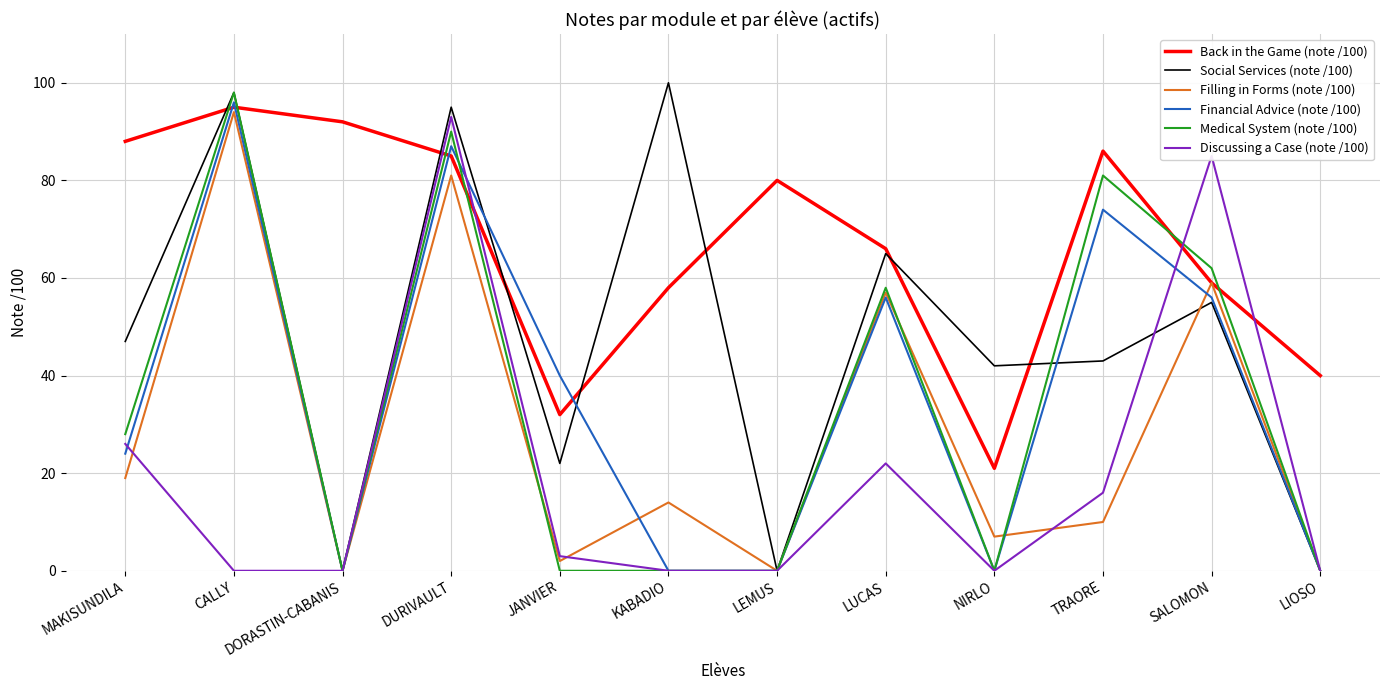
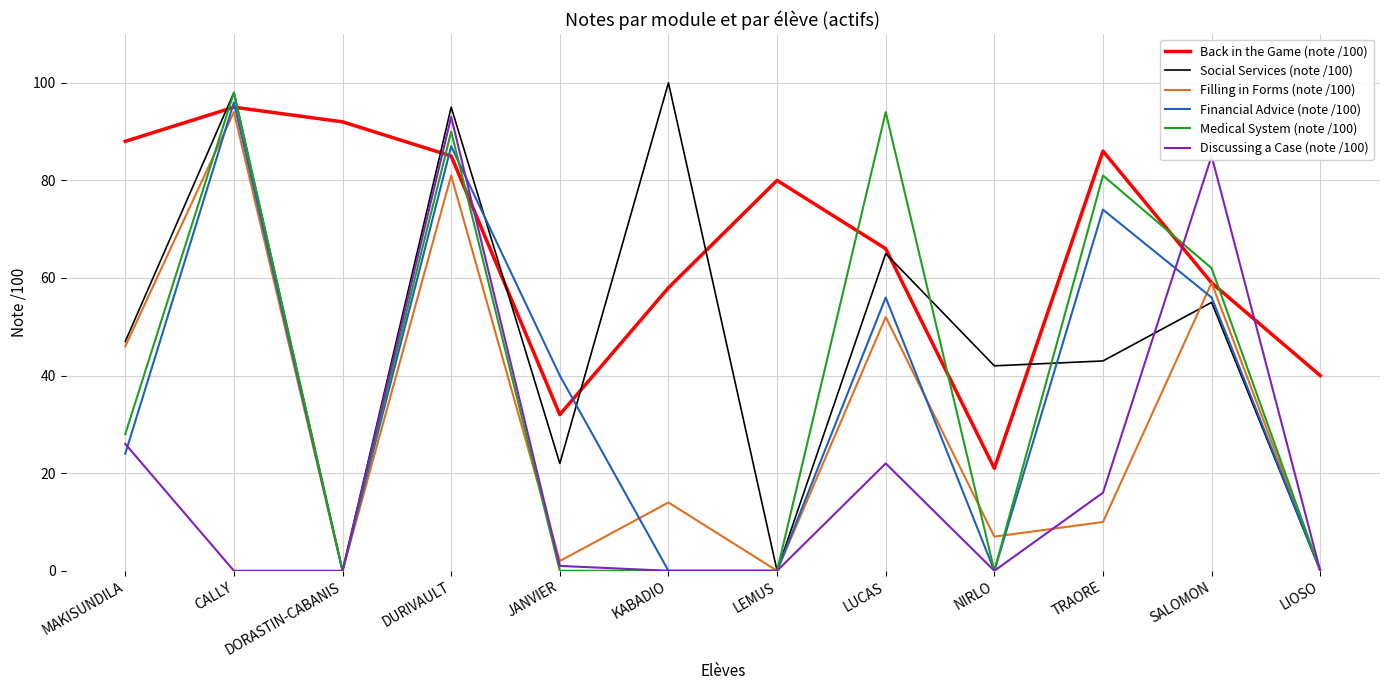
Filling in Forms (note /100), MAKISUNDILA: 19 -> 46
Discussing a Case (note /100), JANVIER: 3 -> 1
Filling in Forms (note /100), LUCAS: 57 -> 52
Medical System (note /100), LUCAS: 58 -> 94
